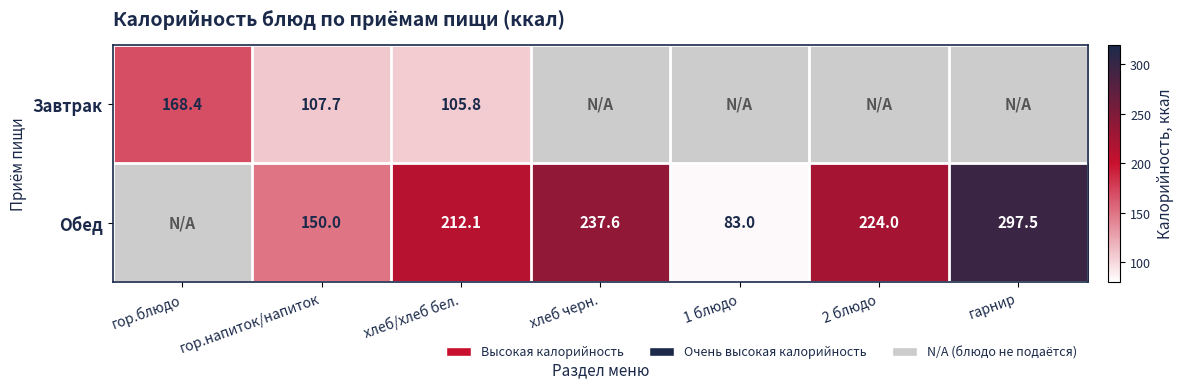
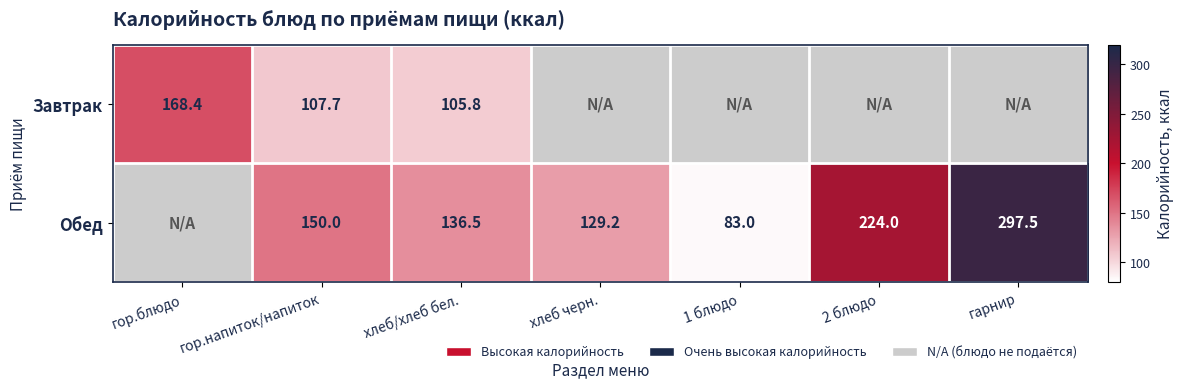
Обед, хлеб/хлеб бел.: 212.1 -> 136.5
Обед, хлеб черн.: 237.6 -> 129.2
